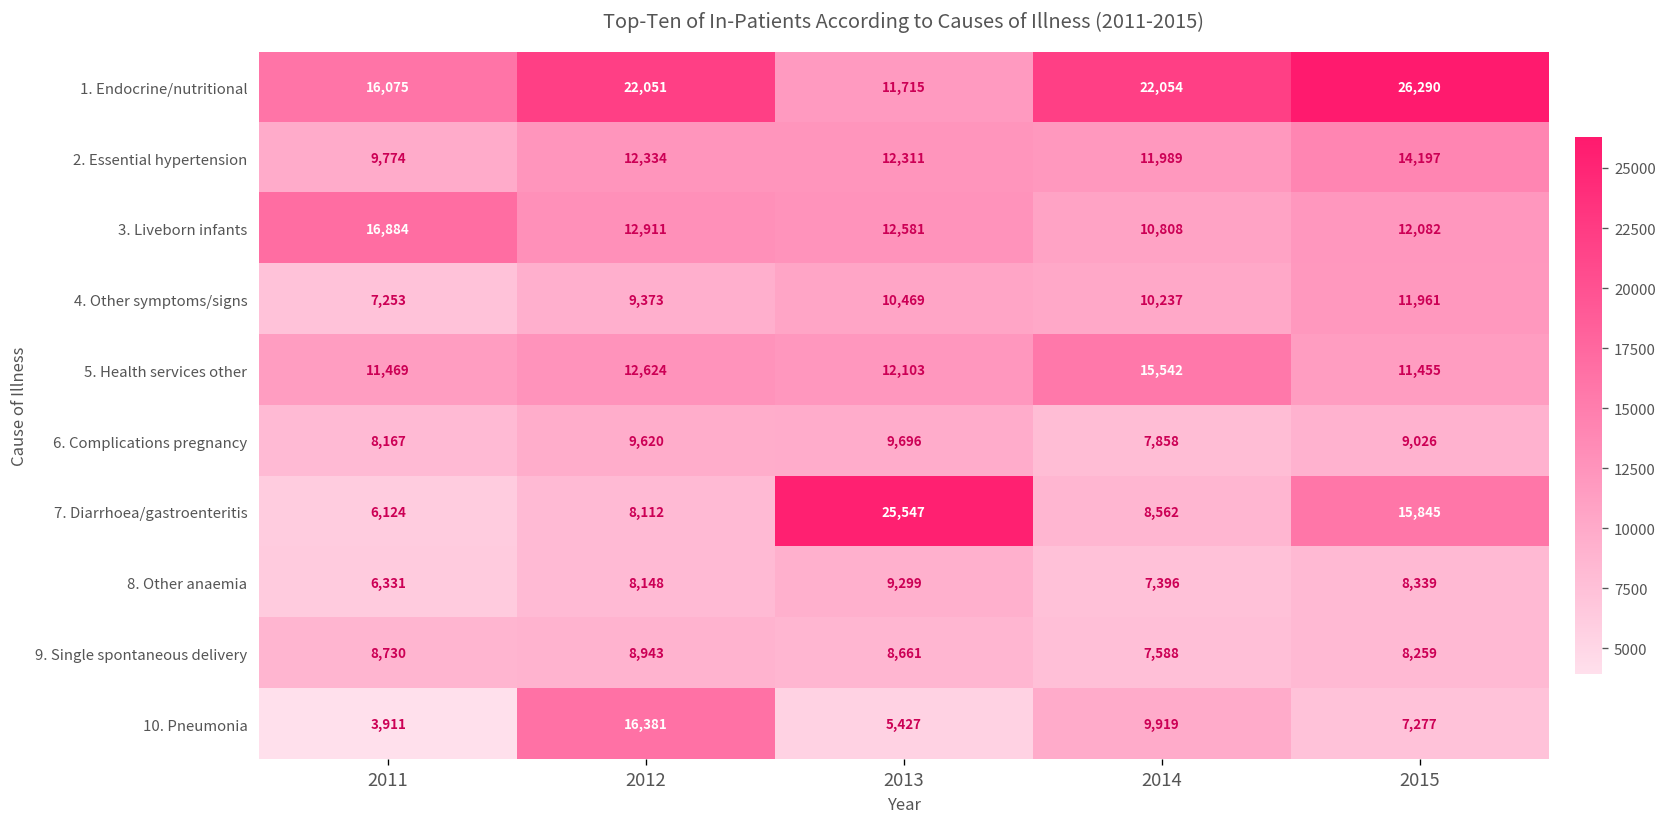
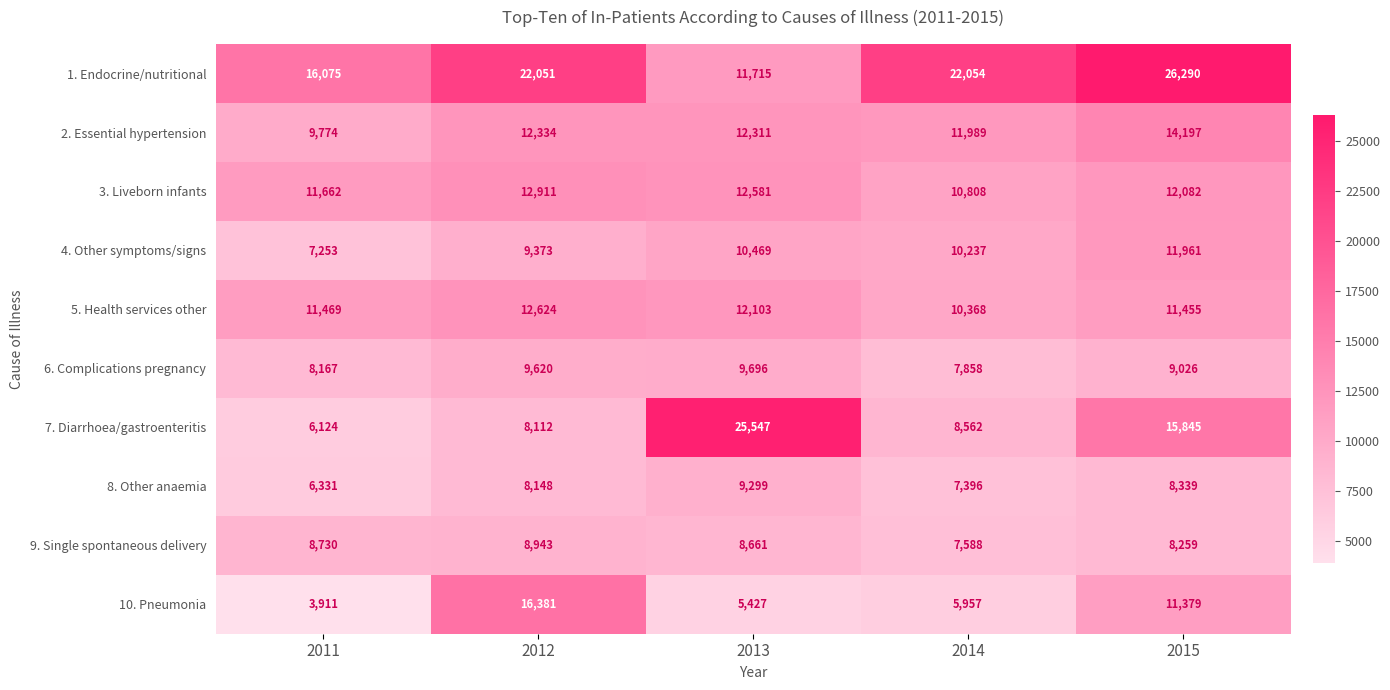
3. Liveborn infants, 2011: 16,884 -> 11,662
5. Health services other, 2014: 15,542 -> 10,368
10. Pneumonia, 2014: 9,919 -> 5,957
10. Pneumonia, 2015: 7,277 -> 11,379
